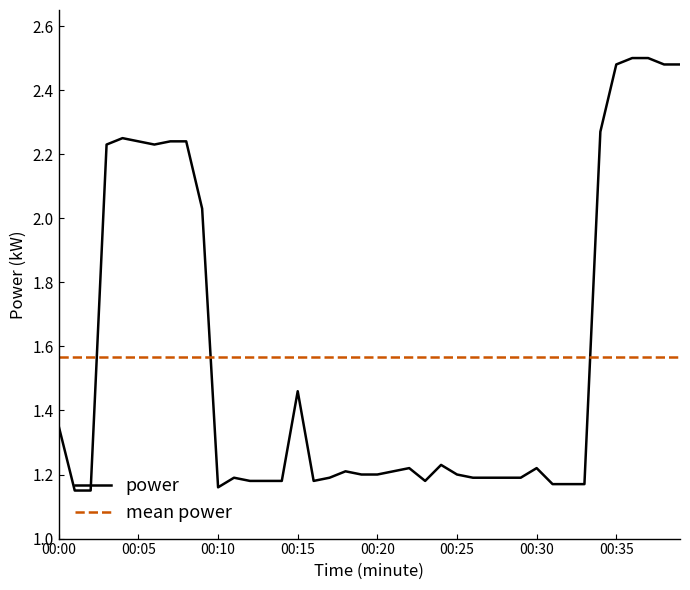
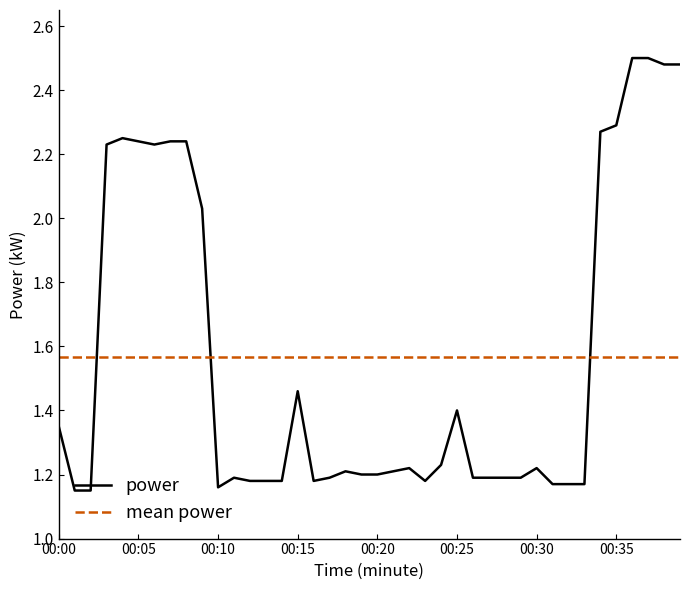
00:25: 1.2 -> 1.4
00:35: 2.48 -> 2.29
